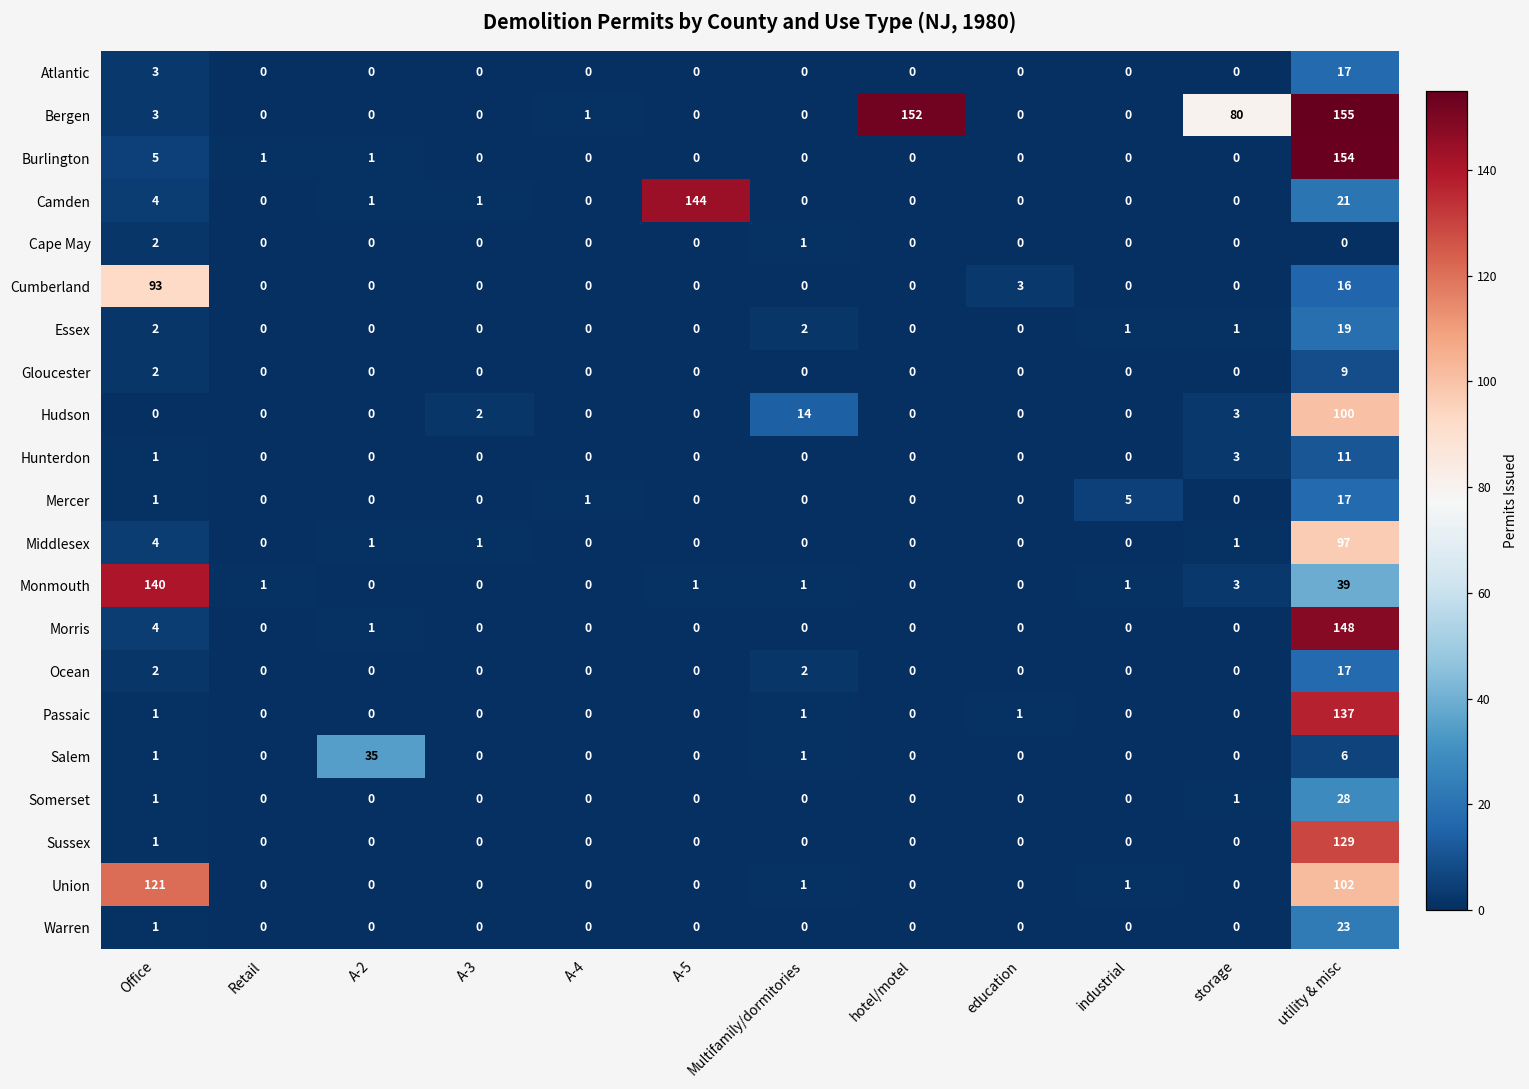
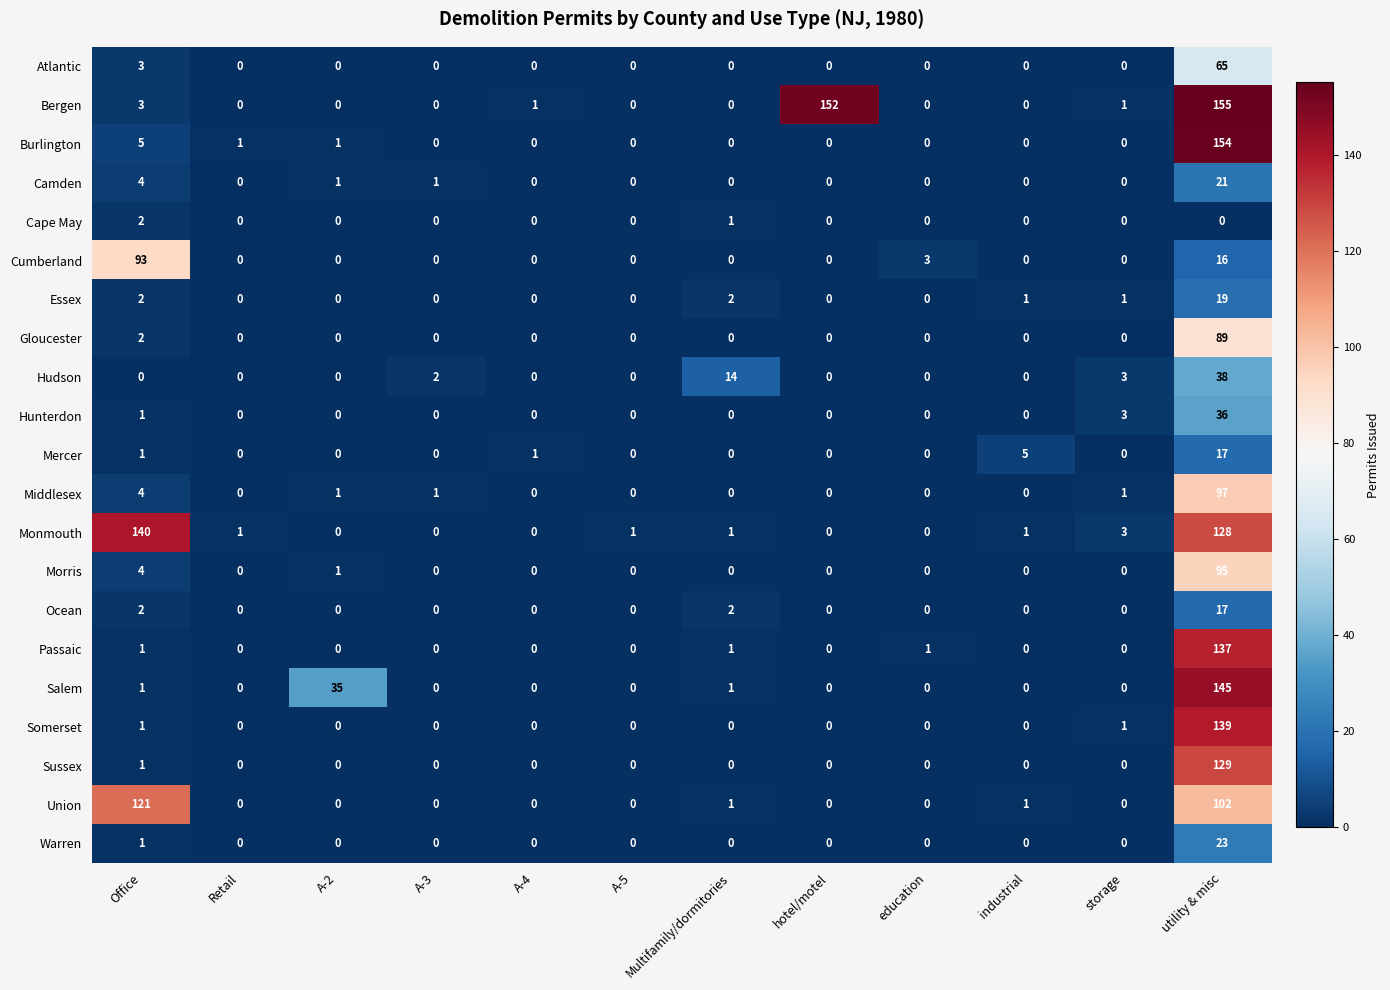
Atlantic, utility & misc: 17 -> 65
Bergen, storage: 80 -> 1
Camden, A-5: 144 -> 0
Gloucester, utility & misc: 9 -> 89
Hudson, utility & misc: 100 -> 38
Hunterdon, utility & misc: 11 -> 36
Monmouth, utility & misc: 39 -> 128
Morris, utility & misc: 148 -> 95
Salem, utility & misc: 6 -> 145
Somerset, utility & misc: 28 -> 139
